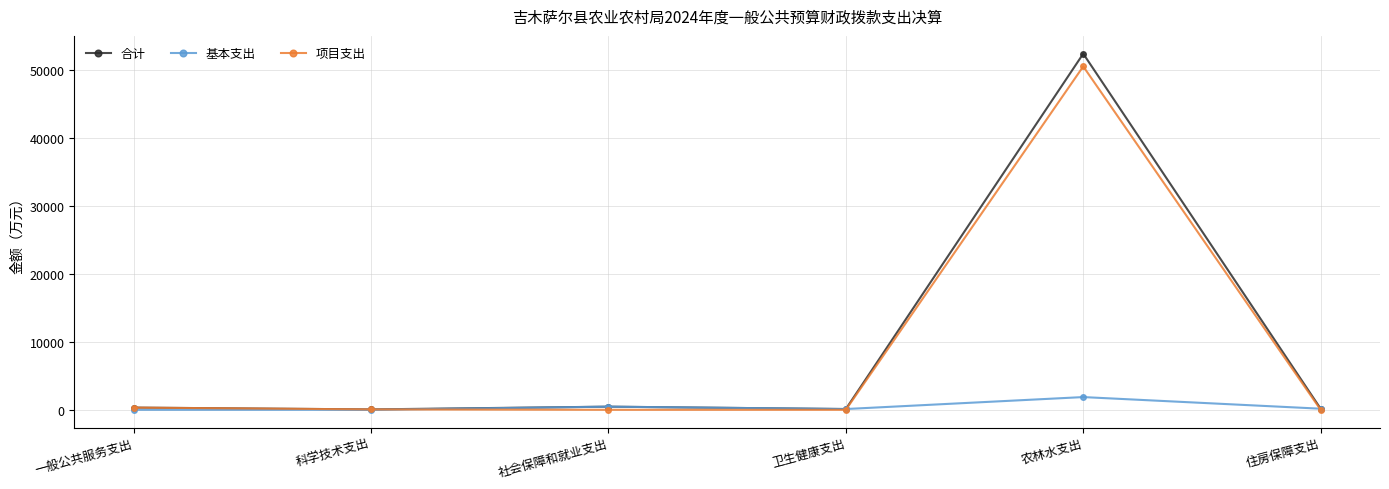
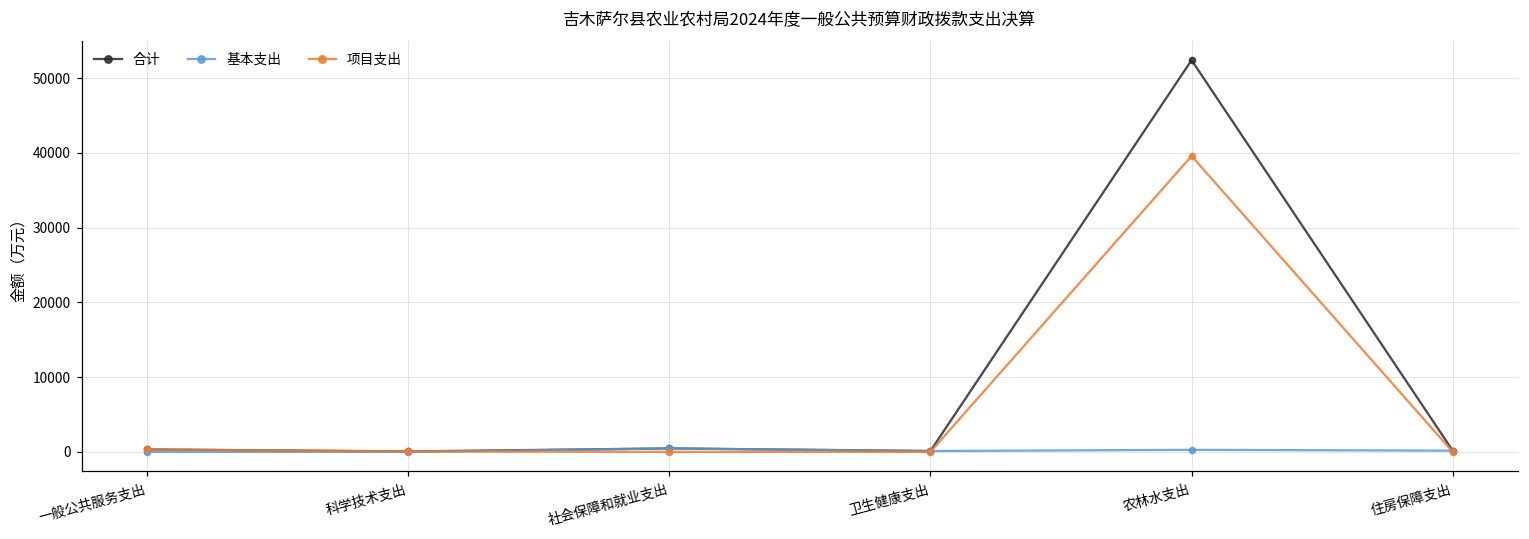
基本支出, 农林水支出: 2000 -> 0
项目支出, 农林水支出: 51000 -> 40000
